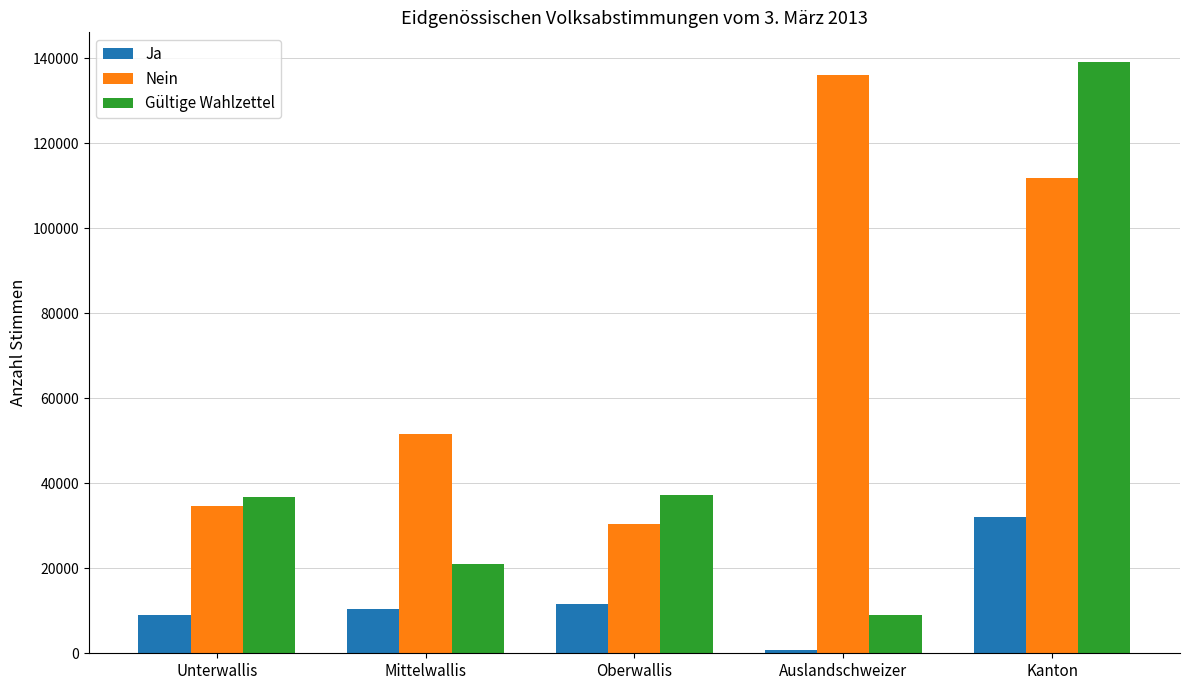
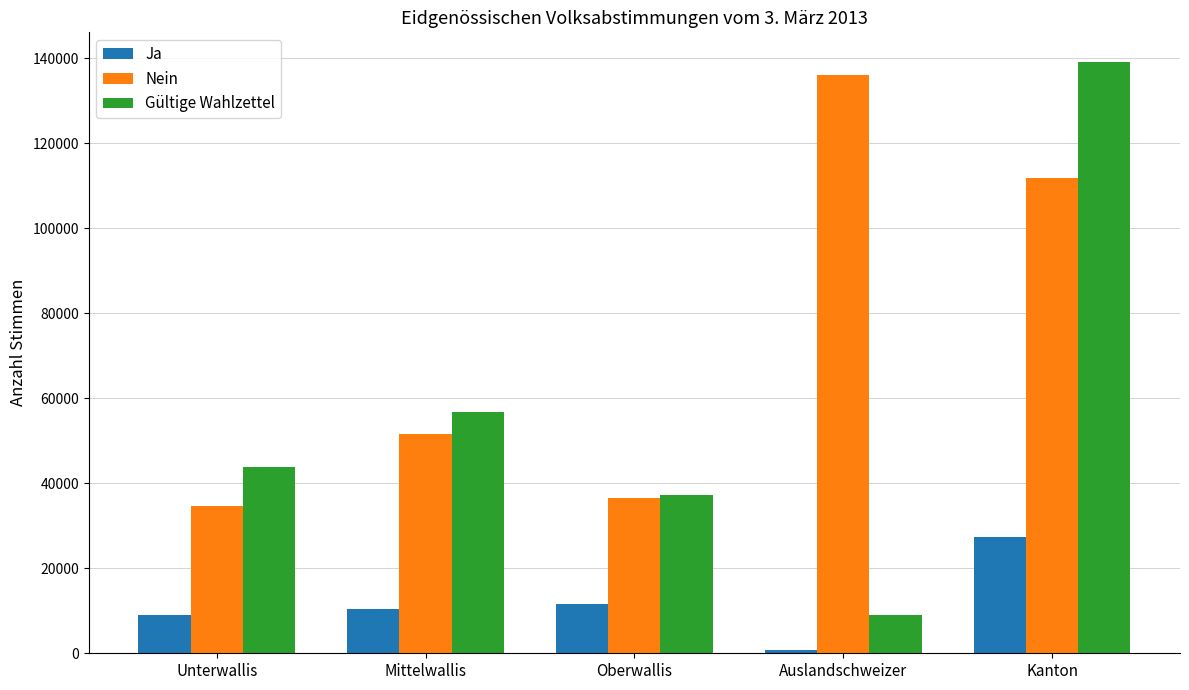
Gültige Wahlzettel, Unterwallis: 37000 -> 44000
Gültige Wahlzettel, Mittelwallis: 21000 -> 57000
Nein, Oberwallis: 30000 -> 36000
Ja, Kanton: 32000 -> 27000
